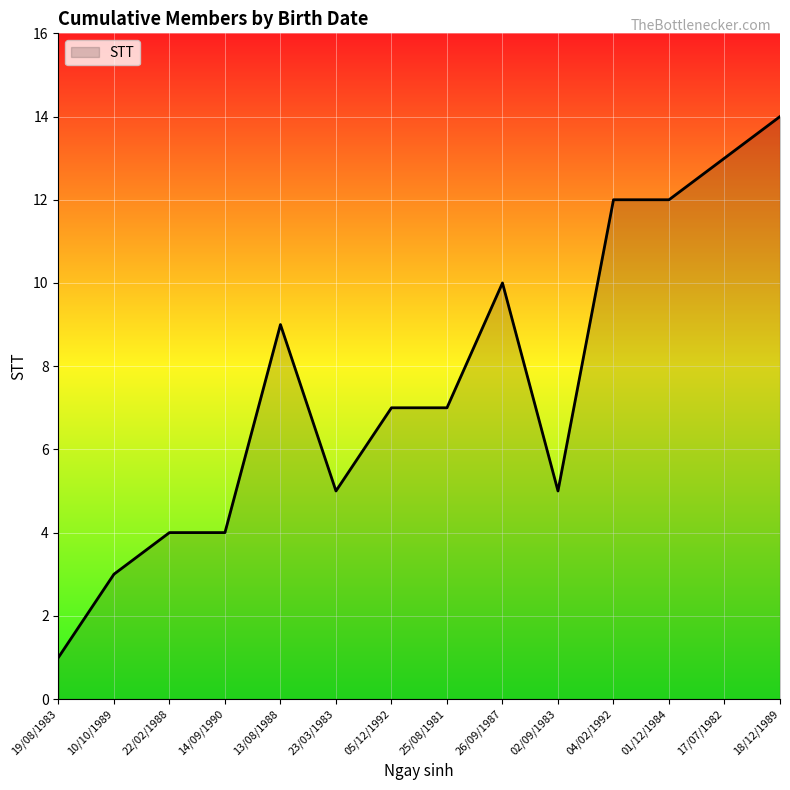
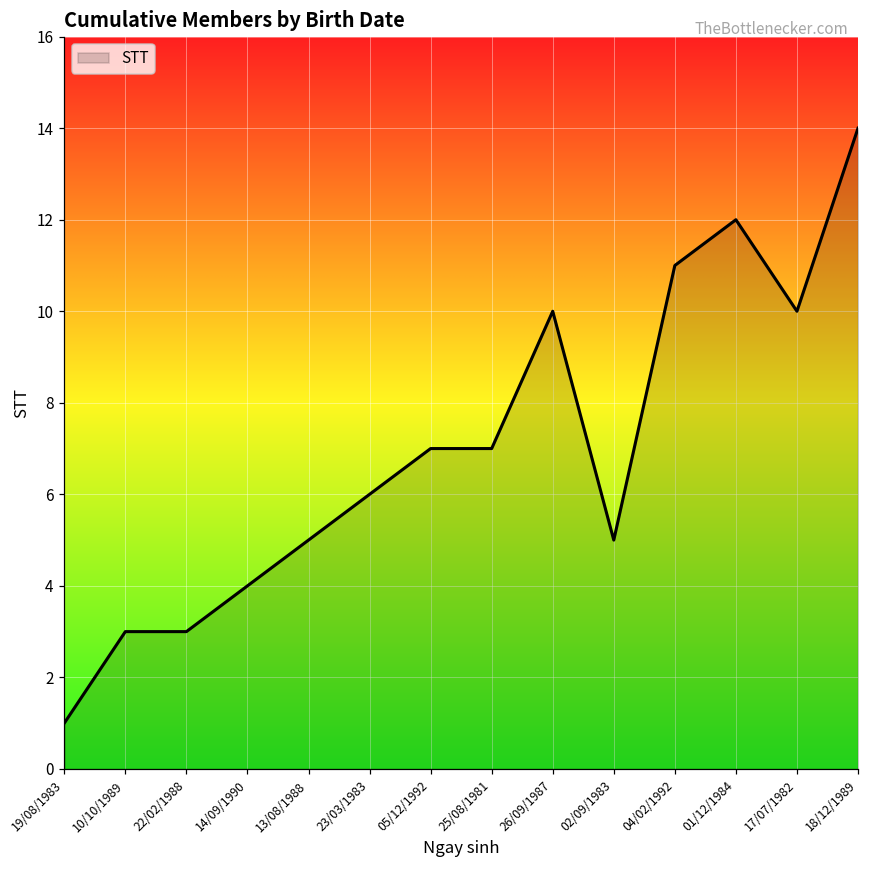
22/02/1988: 4 -> 3
13/08/1988: 9 -> 5
23/03/1983: 5 -> 6
04/02/1992: 12 -> 11
17/07/1982: 13 -> 10
